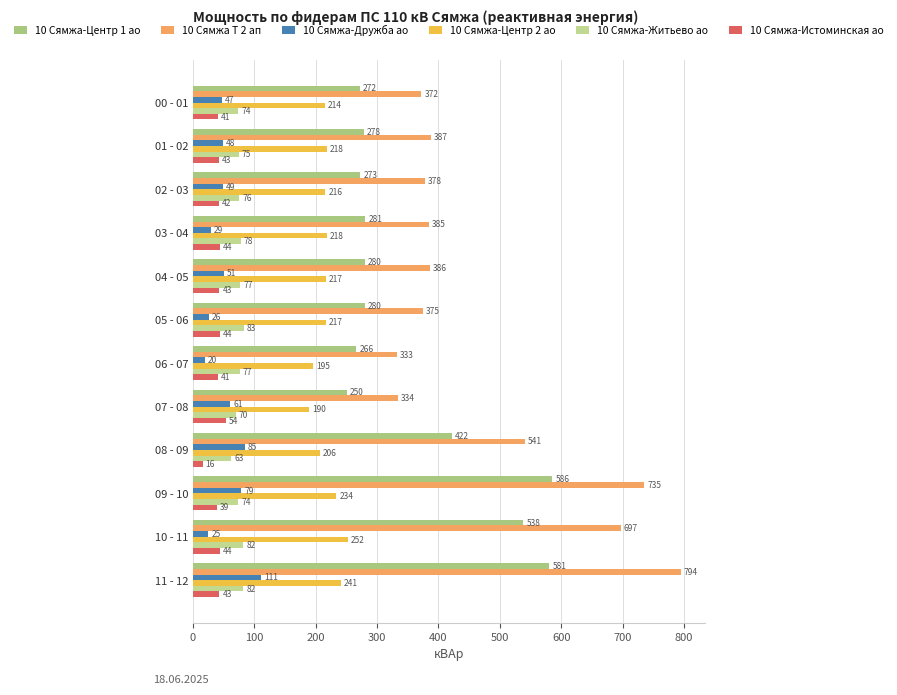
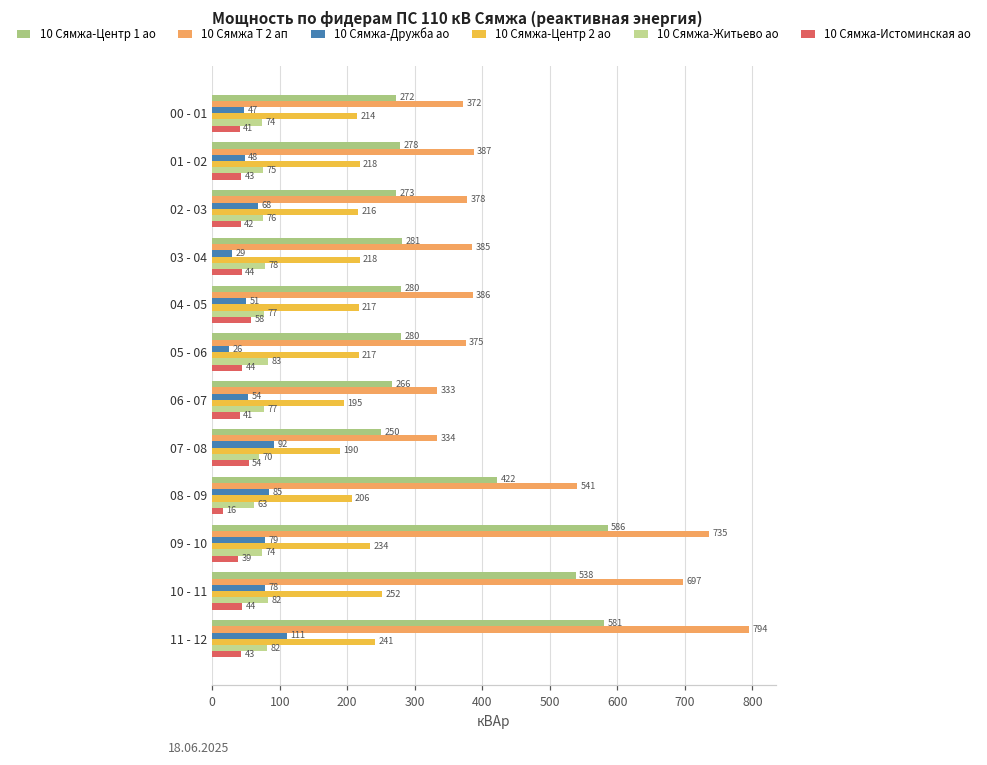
10 Сямжа-Дружба ао, 02 - 03: 49 -> 68
10 Сямжа-Истоминская ао, 04 - 05: 43 -> 58
10 Сямжа-Дружба ао, 06 - 07: 20 -> 54
10 Сямжа-Дружба ао, 07 - 08: 61 -> 92
10 Сямжа-Дружба ао, 10 - 11: 25 -> 78
